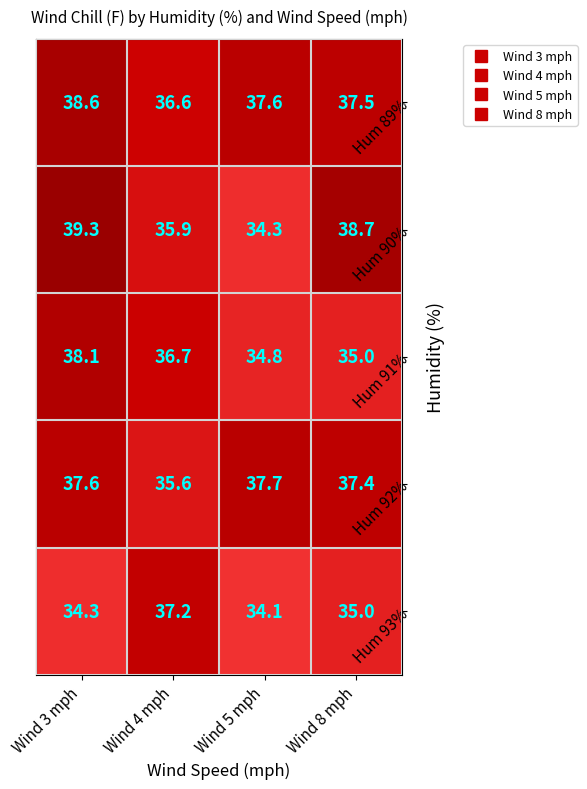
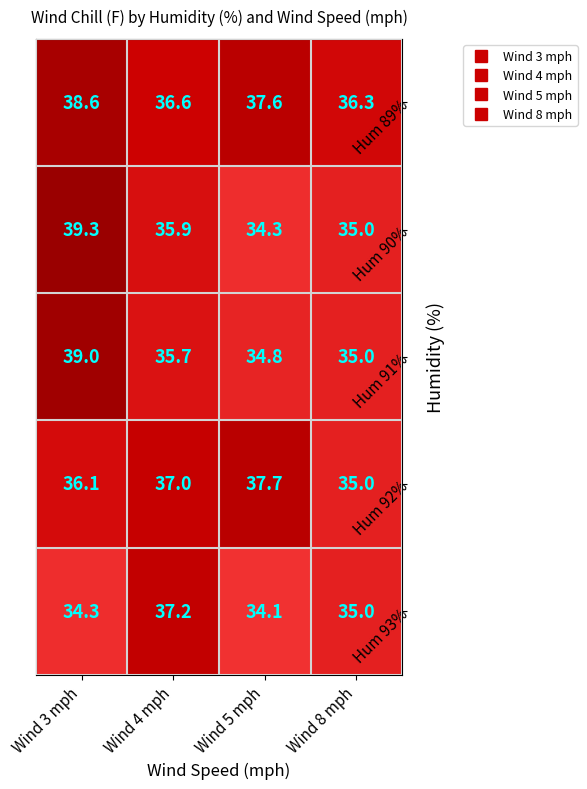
Hum 89%, Wind 8 mph: 37.5 -> 36.3
Hum 90%, Wind 8 mph: 38.7 -> 35.0
Hum 91%, Wind 3 mph: 38.1 -> 39.0
Hum 91%, Wind 4 mph: 36.7 -> 35.7
Hum 92%, Wind 3 mph: 37.6 -> 36.1
Hum 92%, Wind 4 mph: 35.6 -> 37.0
Hum 92%, Wind 8 mph: 37.4 -> 35.0
